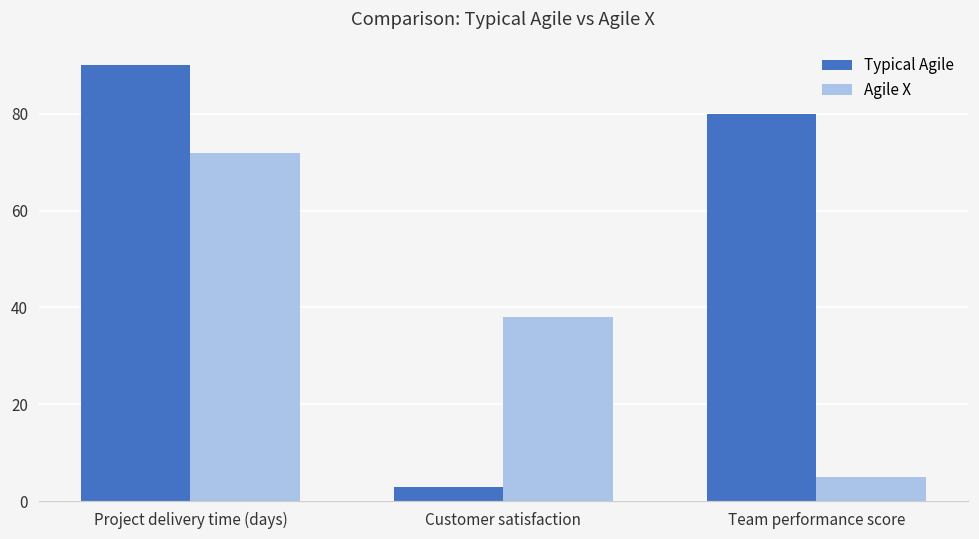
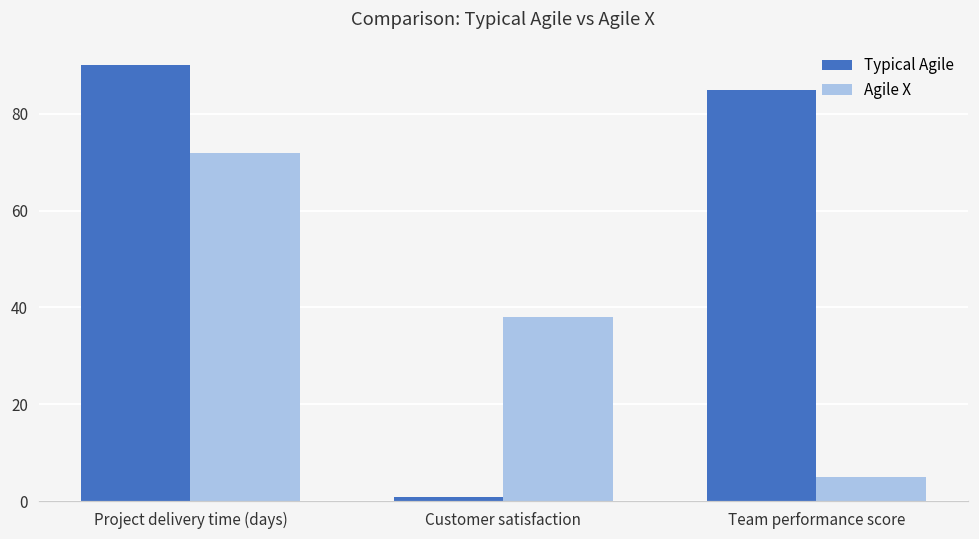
Typical Agile, Customer satisfaction: 3 -> 1
Typical Agile, Team performance score: 80 -> 85
